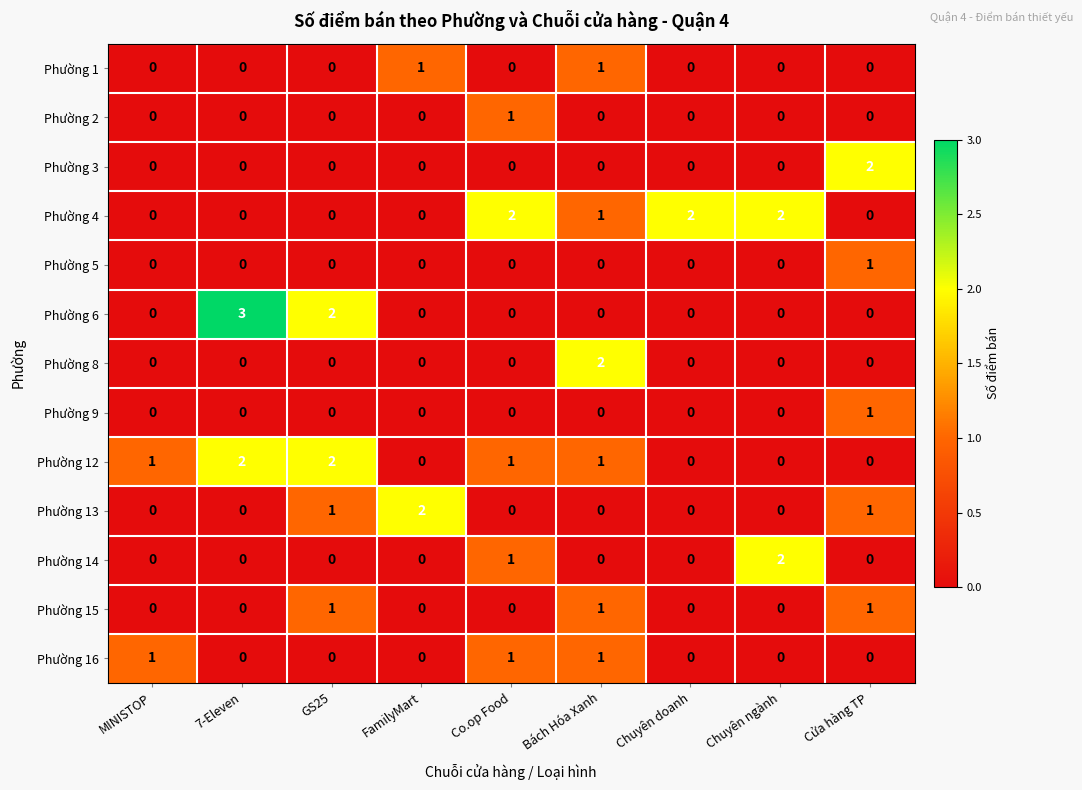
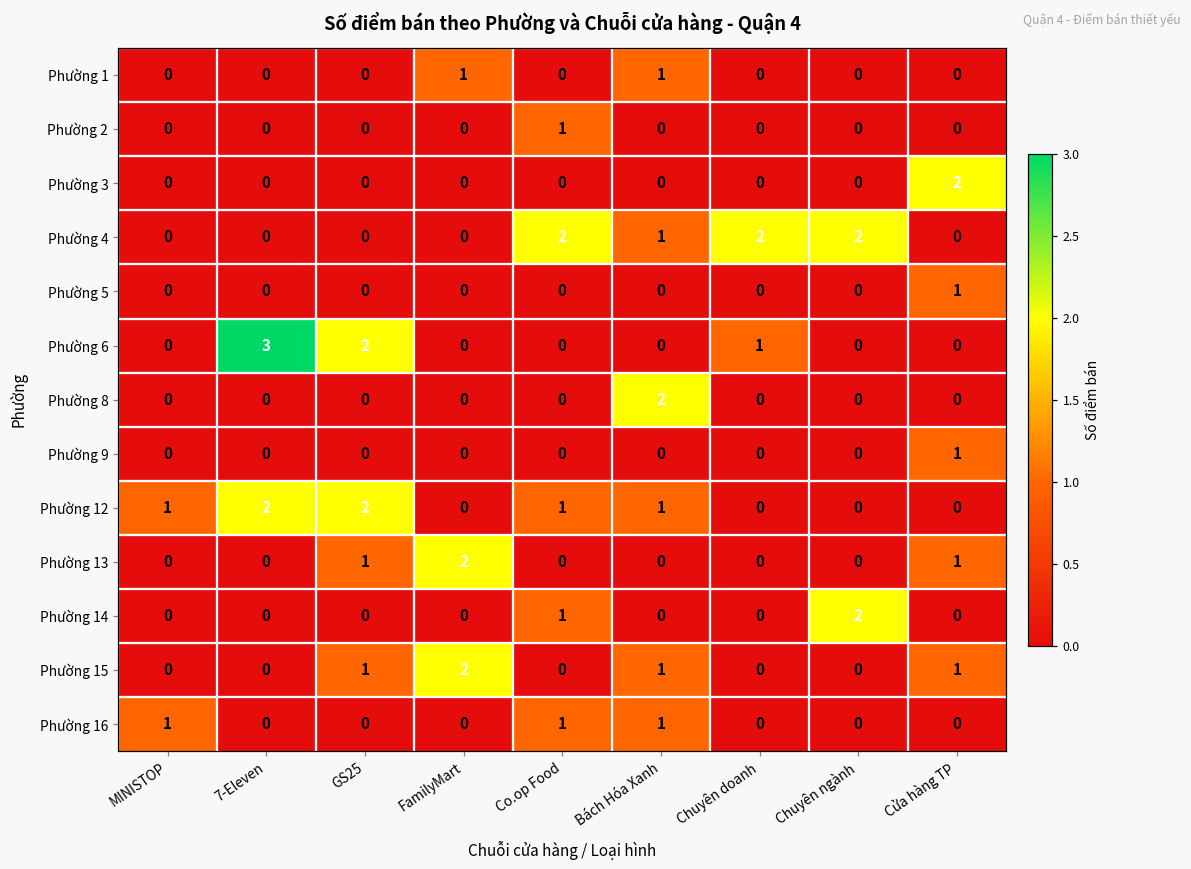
Phường 6, Chuyên doanh: 0 -> 1
Phường 15, FamilyMart: 0 -> 2
